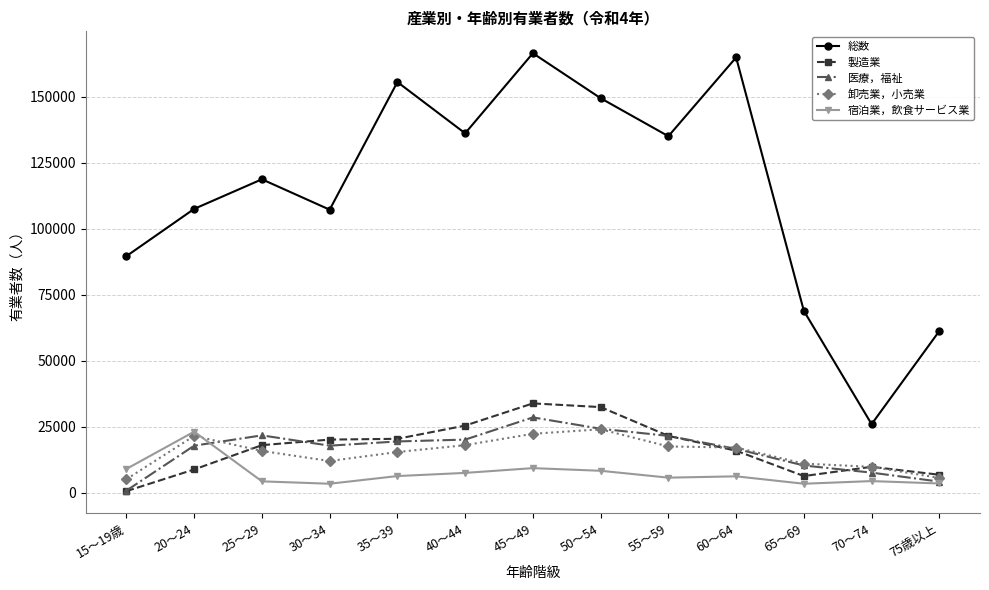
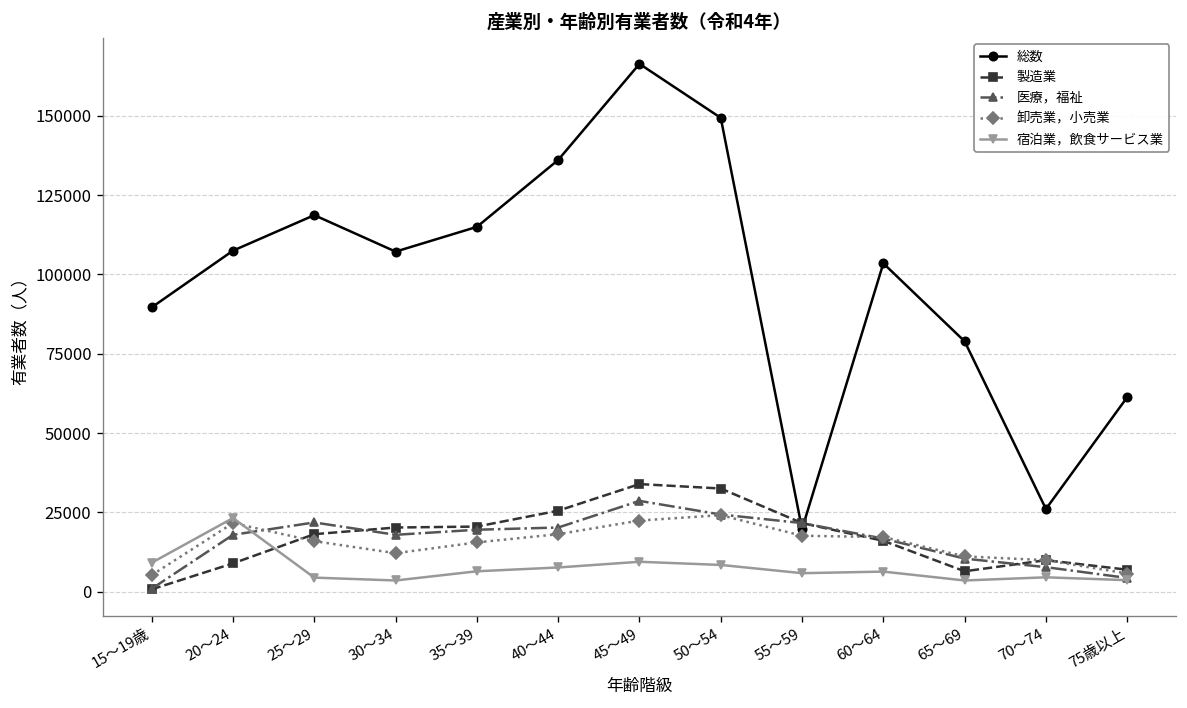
総数, 35～39: 155000 -> 115000
総数, 55～59: 135000 -> 20000
総数, 60～64: 165000 -> 104000
総数, 65～69: 69000 -> 79000
